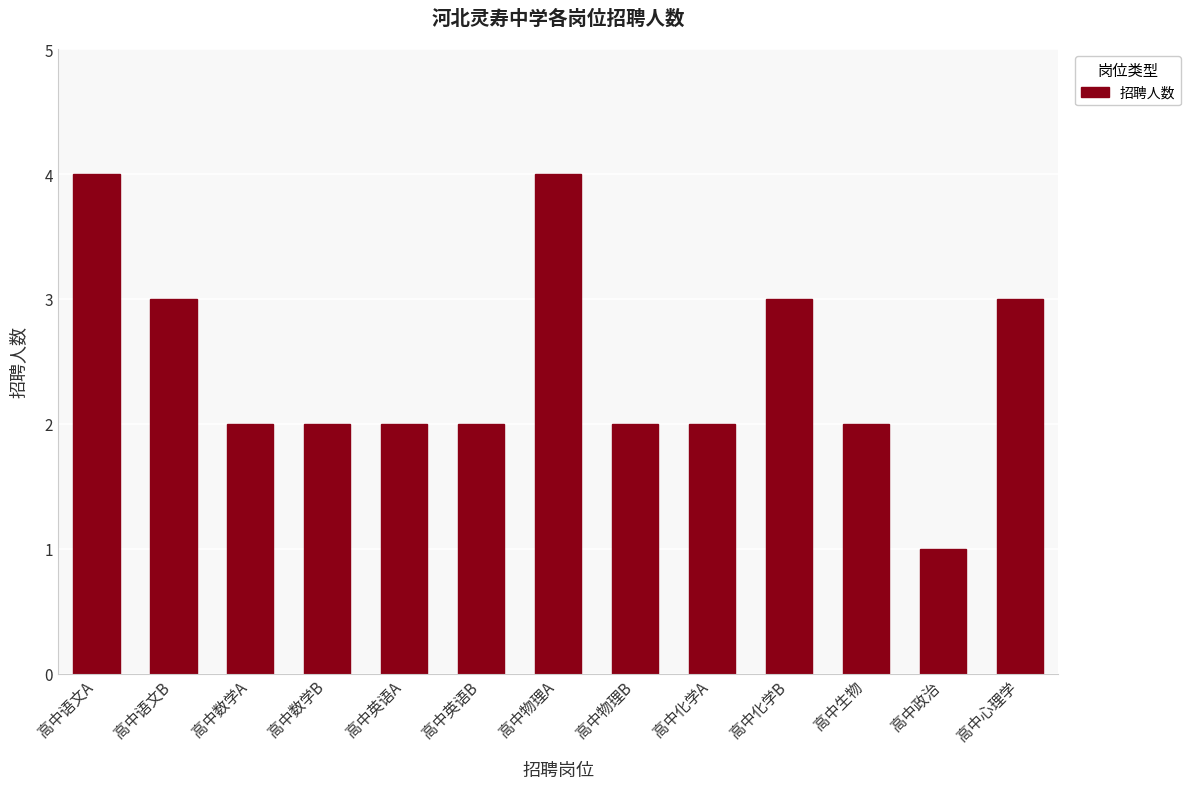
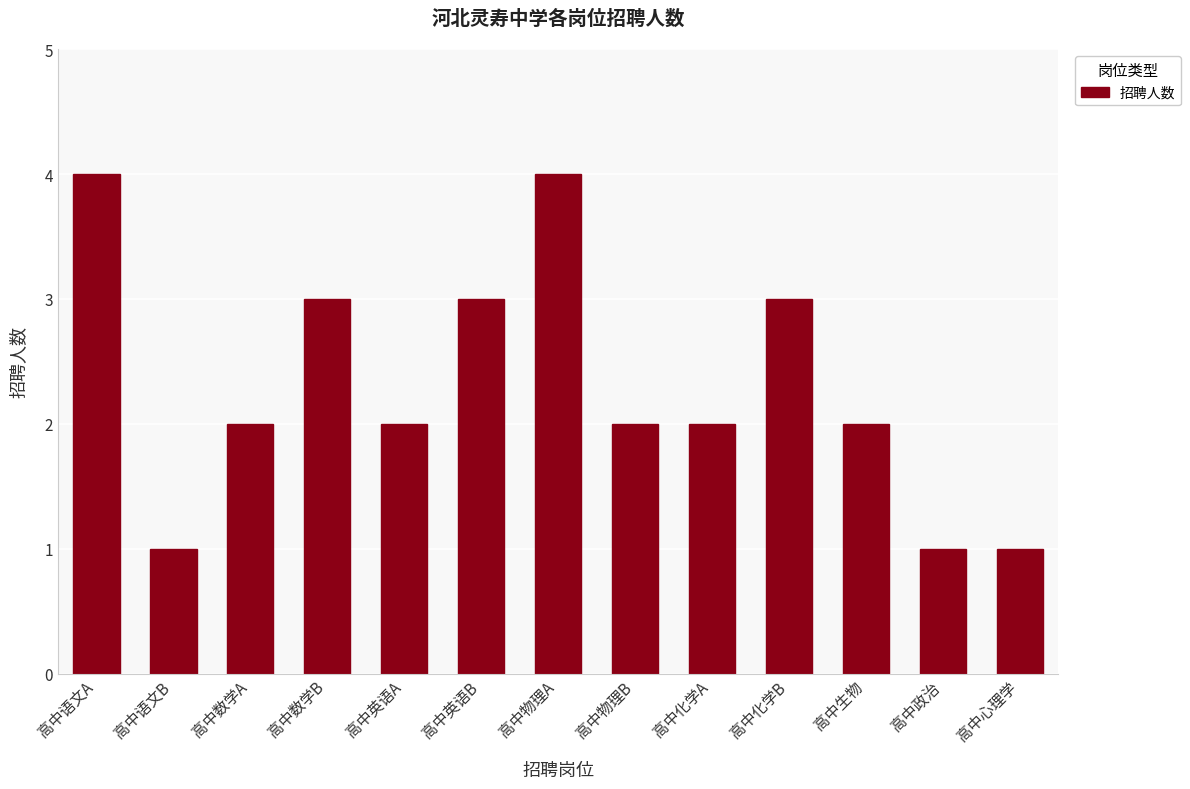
高中语文B: 3 -> 1
高中数学B: 2 -> 3
高中英语B: 2 -> 3
高中心理学: 3 -> 1
